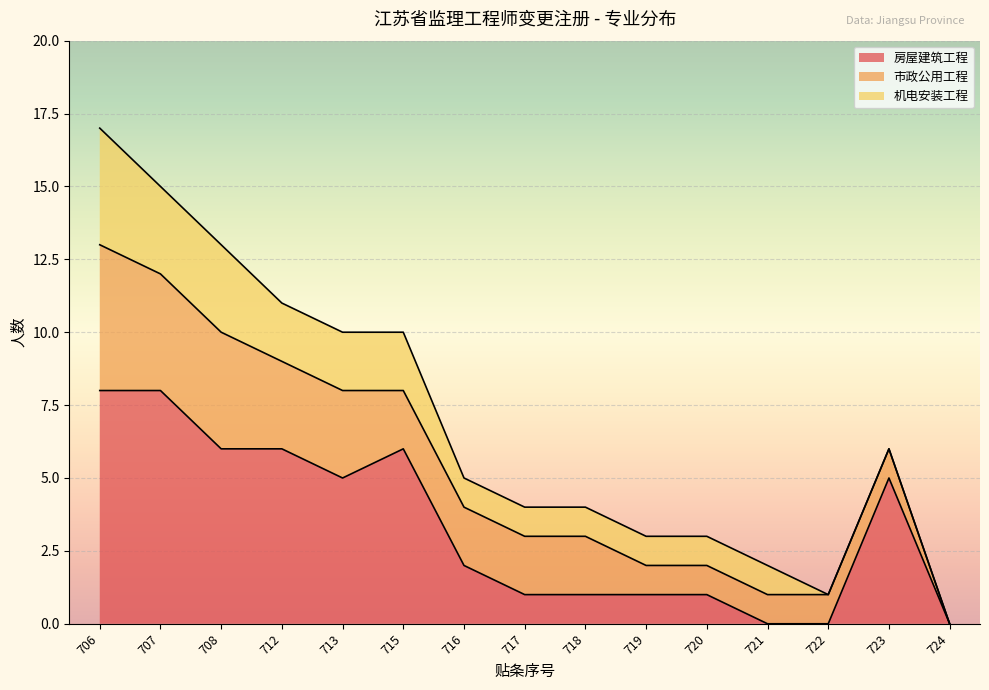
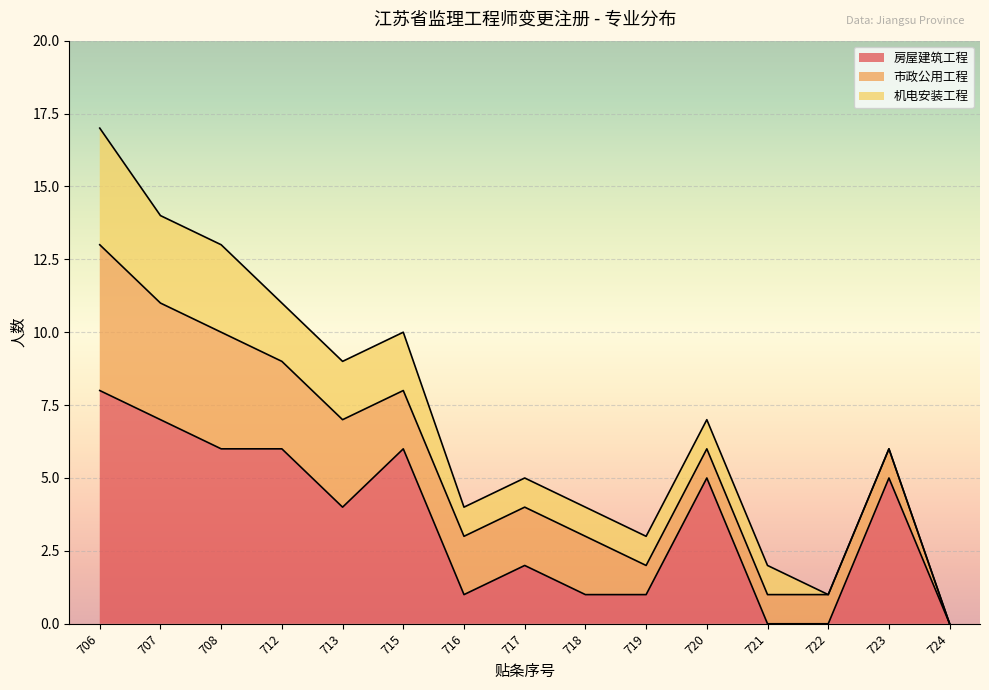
房屋建筑工程, 707: 8 -> 7
房屋建筑工程, 713: 5 -> 4
房屋建筑工程, 716: 2 -> 1
房屋建筑工程, 717: 1 -> 2
房屋建筑工程, 720: 1 -> 5
